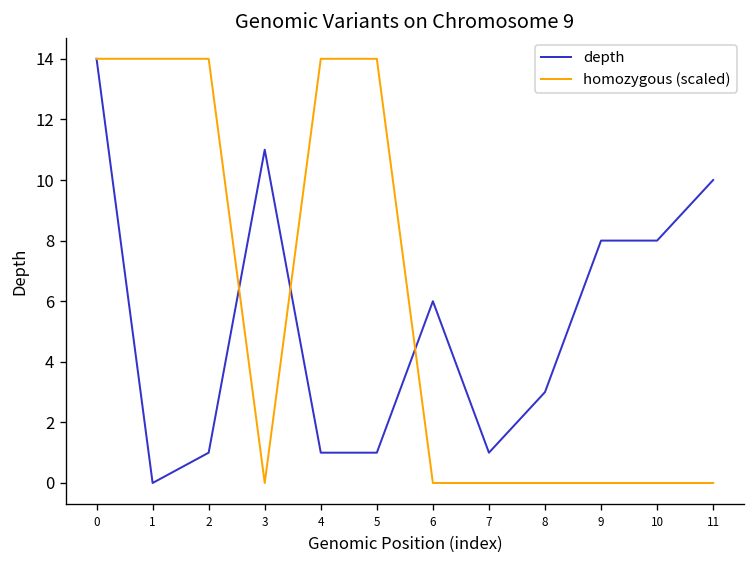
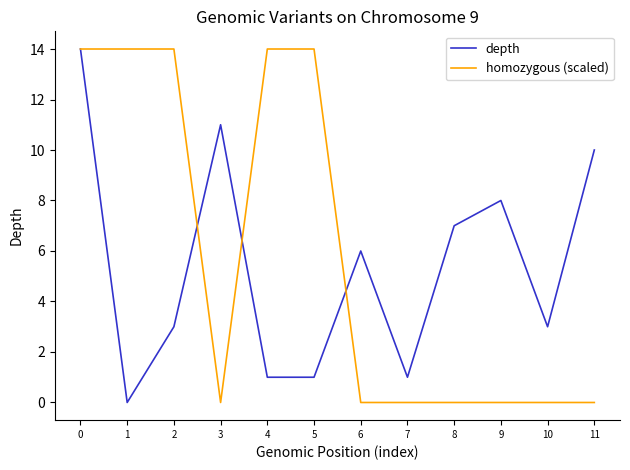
depth, 2: 1 -> 3
depth, 8: 3 -> 7
depth, 10: 8 -> 3
